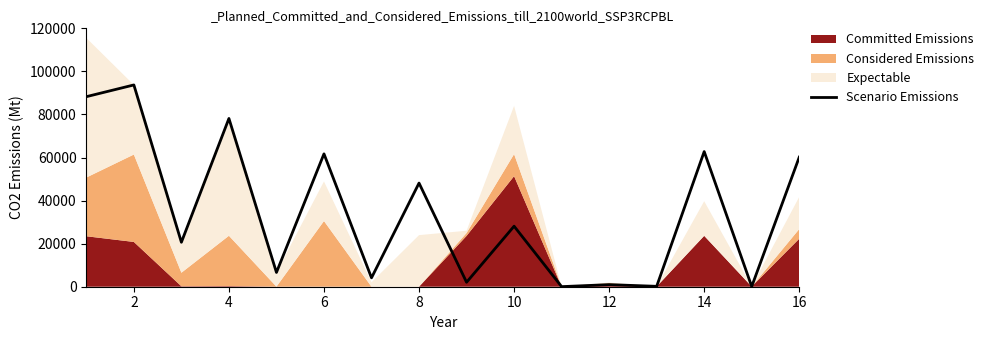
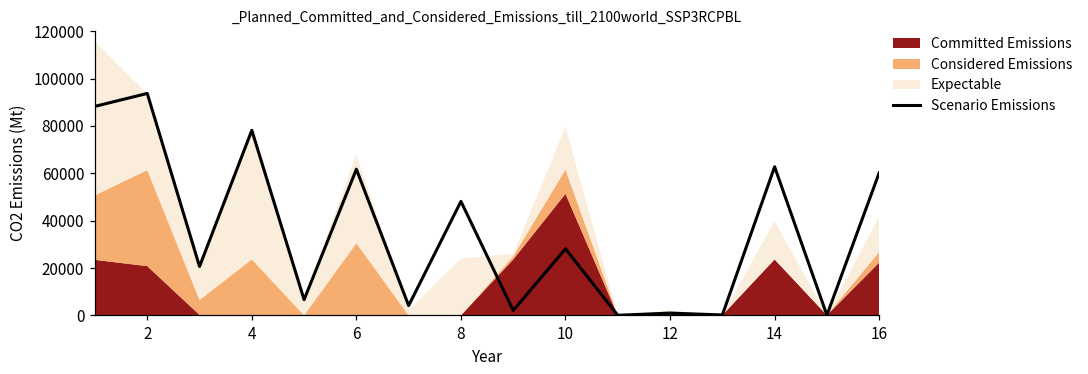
Expectable, 6: 18000 -> 37000
Expectable, 10: 22000 -> 18000
